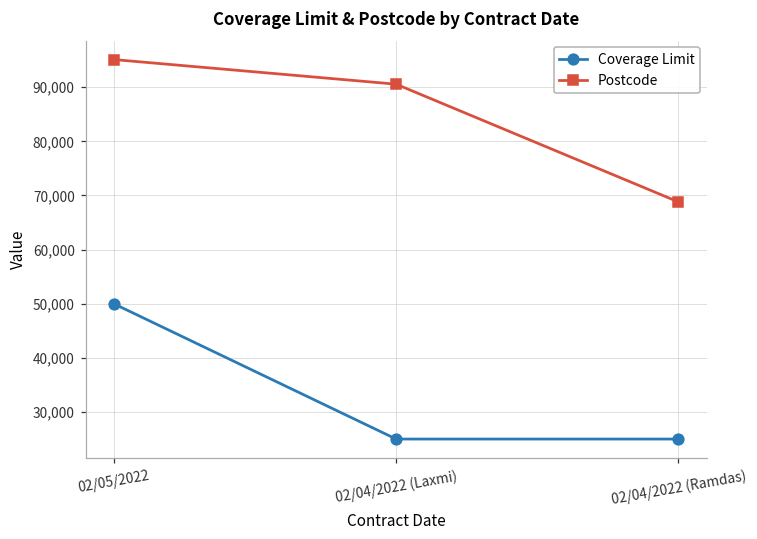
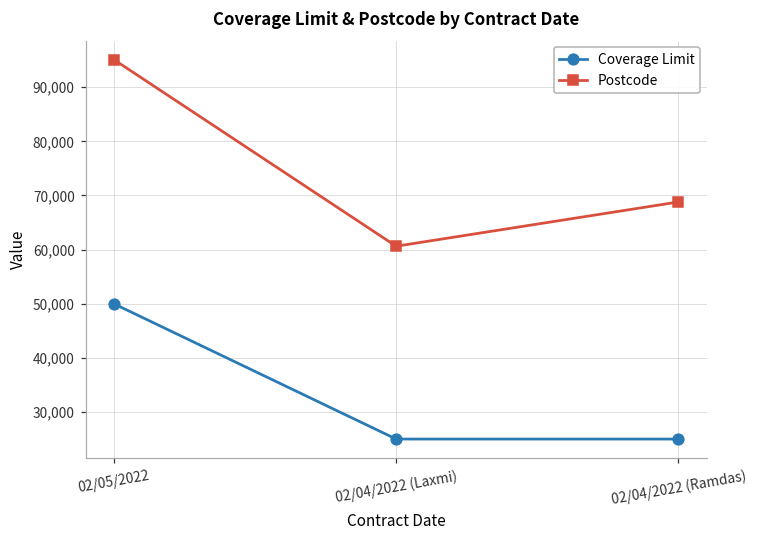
Postcode, 02/04/2022 (Laxmi): 91,000 -> 61,000
